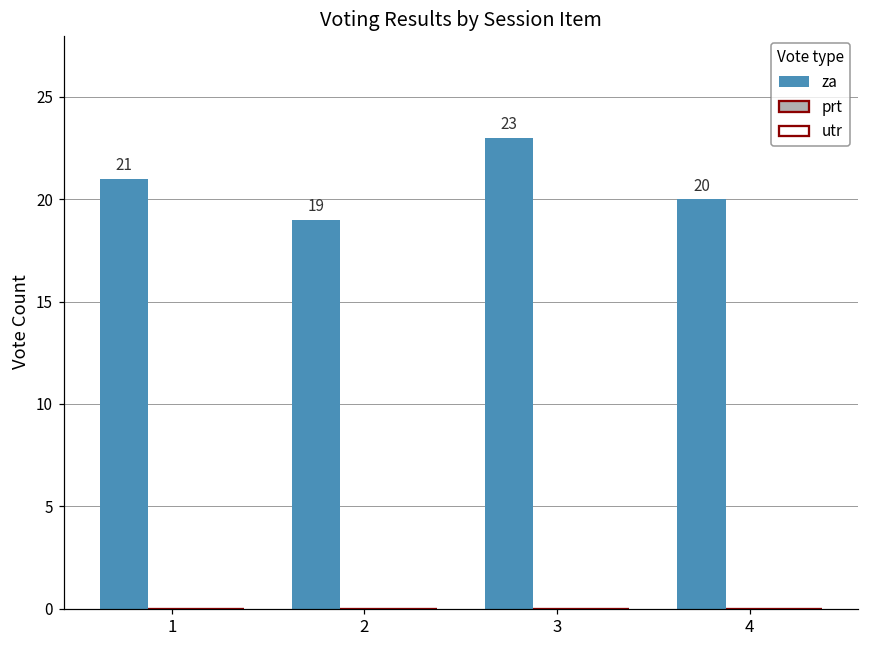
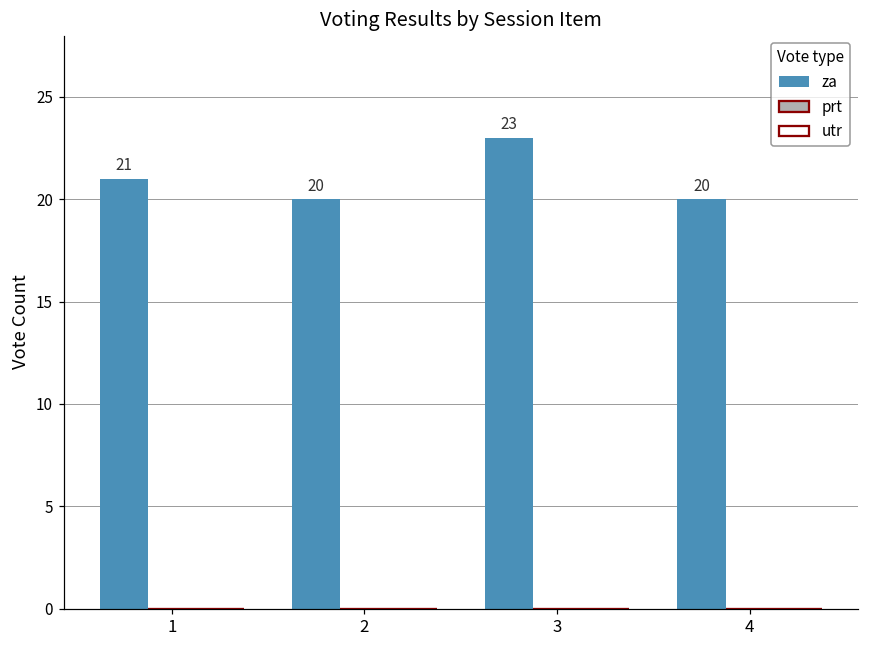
za, 2: 19 -> 20
